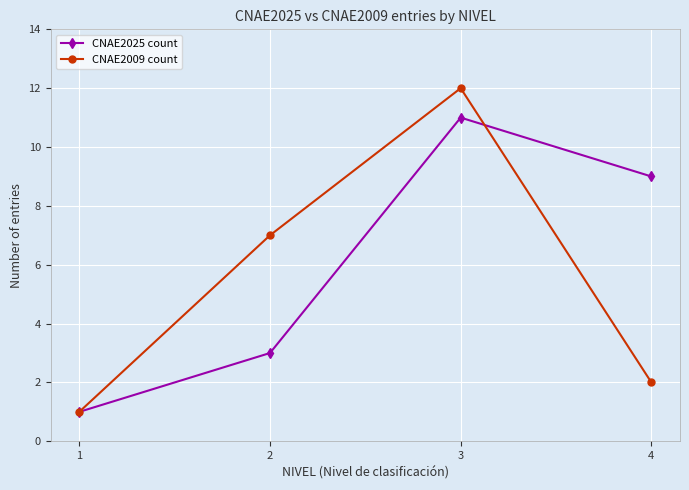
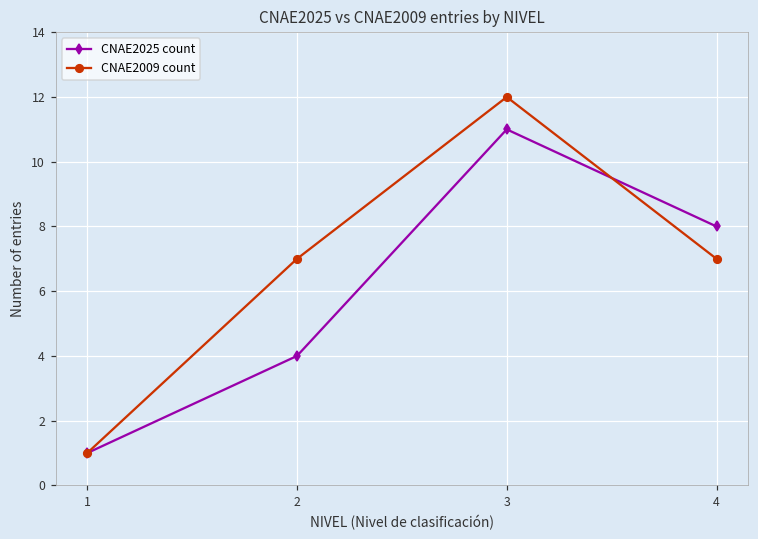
CNAE2025 count, 2: 3 -> 4
CNAE2025 count, 4: 9 -> 8
CNAE2009 count, 4: 2 -> 7
